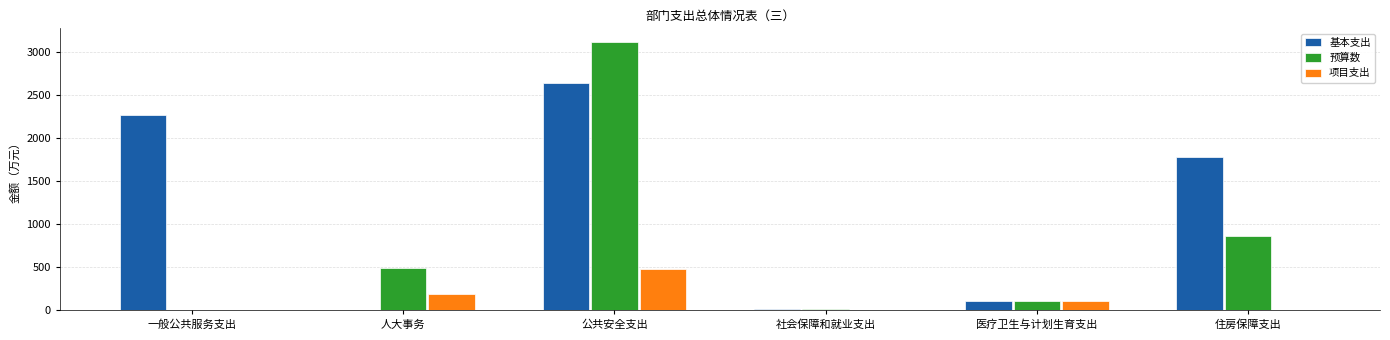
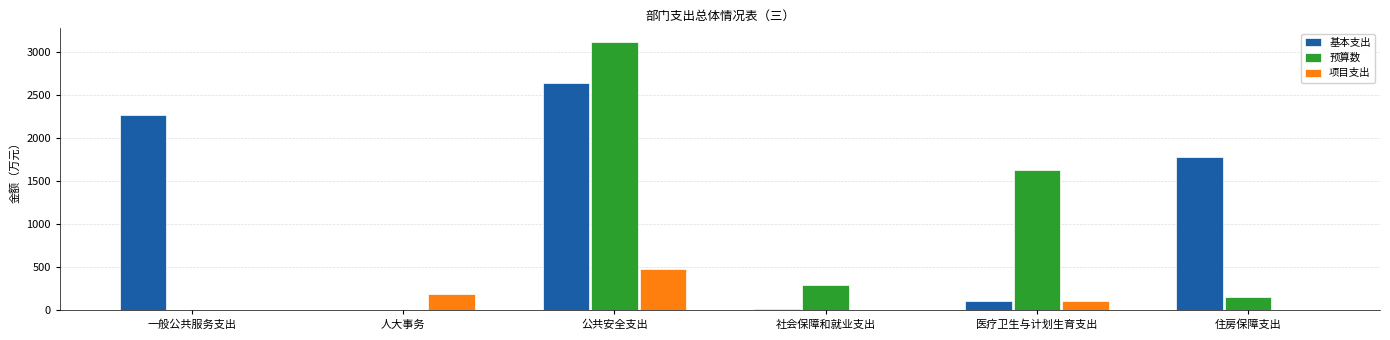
预算数, 人大事务: 500 -> 0
预算数, 社会保障和就业支出: 0 -> 300
预算数, 医疗卫生与计划生育支出: 100 -> 1600
预算数, 住房保障支出: 900 -> 200
